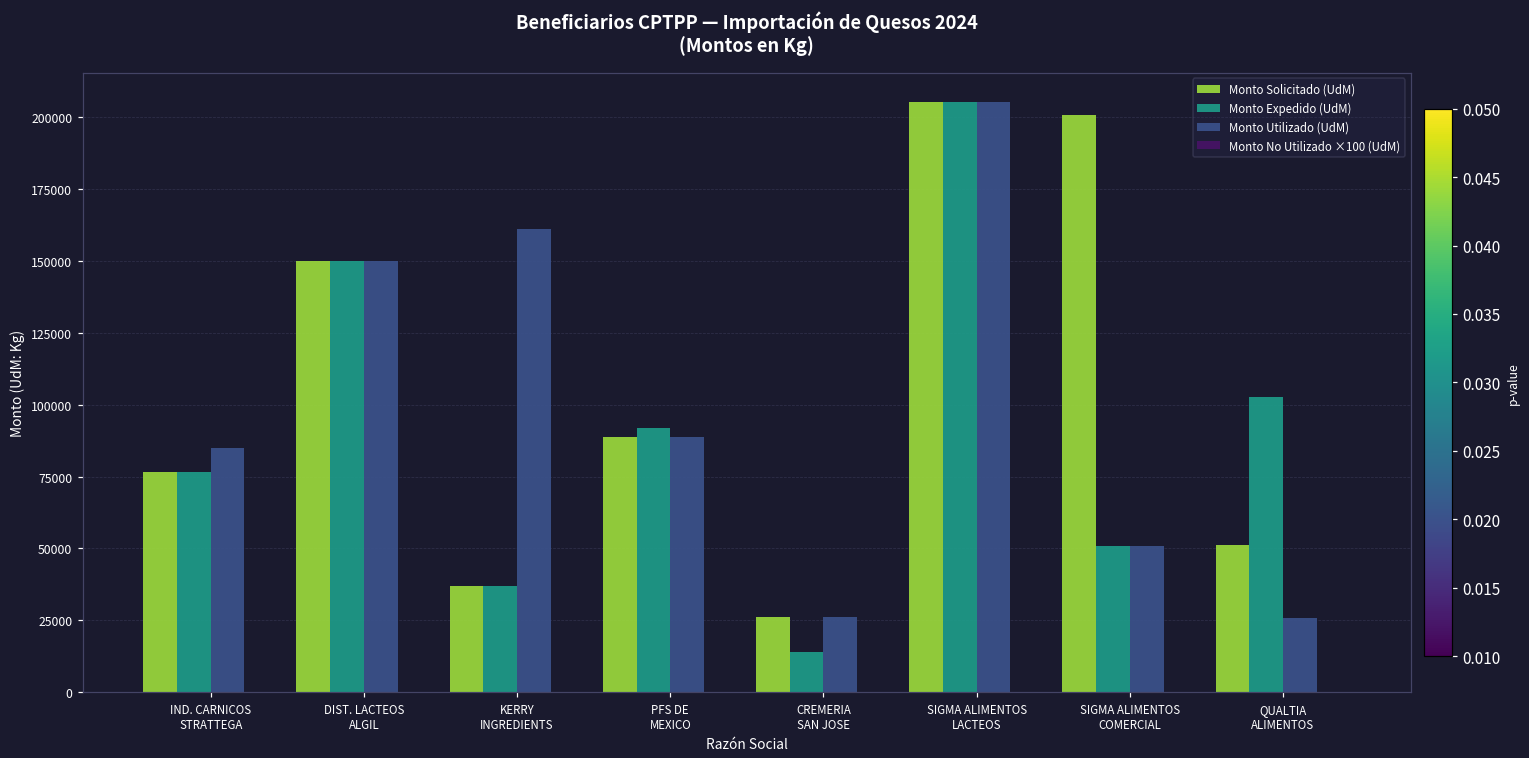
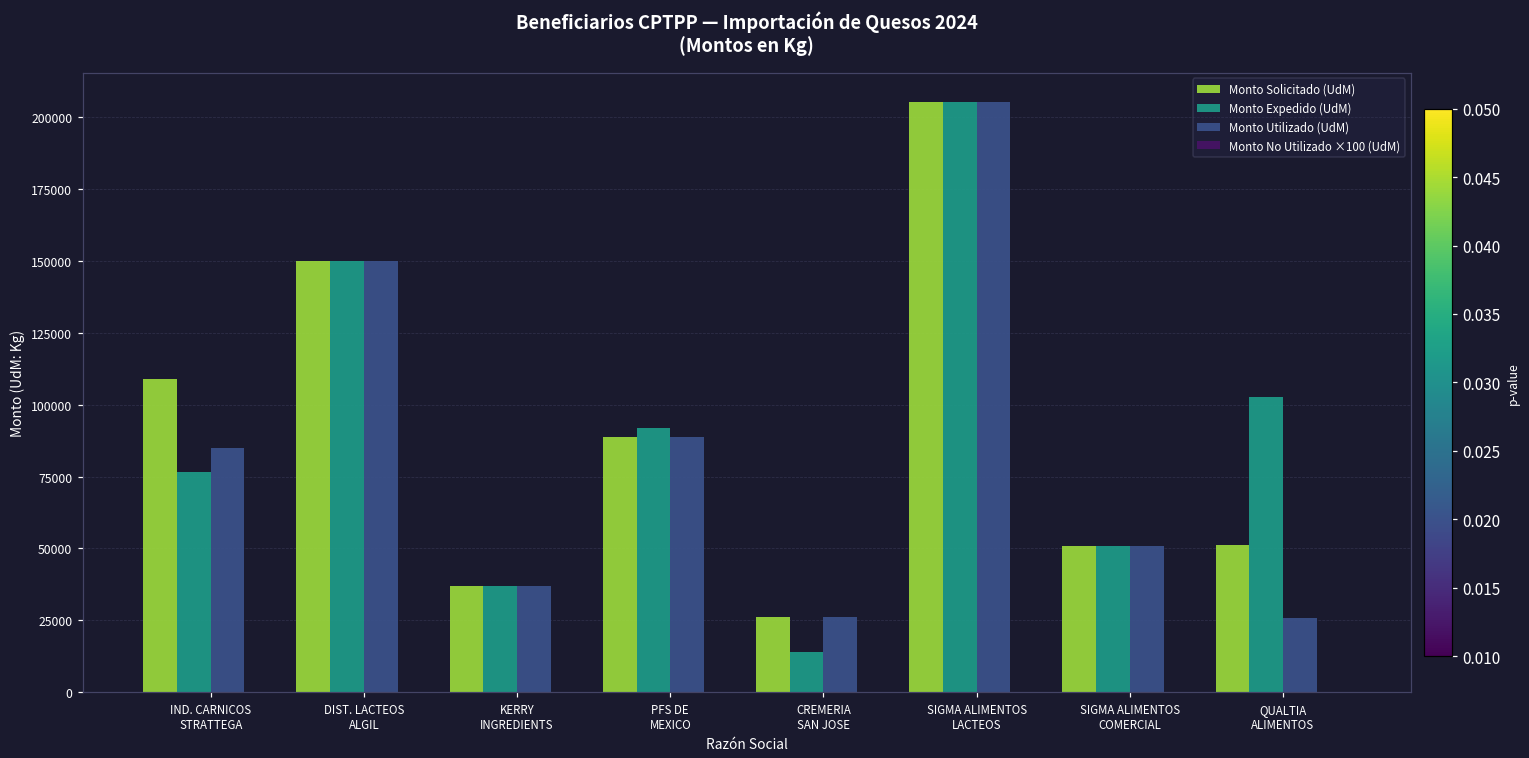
Monto Solicitado (UdM), IND. CARNICOS STRATTEGA: 77000 -> 109000
Monto Utilizado (UdM), KERRY INGREDIENTS: 161000 -> 37000
Monto Solicitado (UdM), SIGMA ALIMENTOS COMERCIAL: 201000 -> 51000
